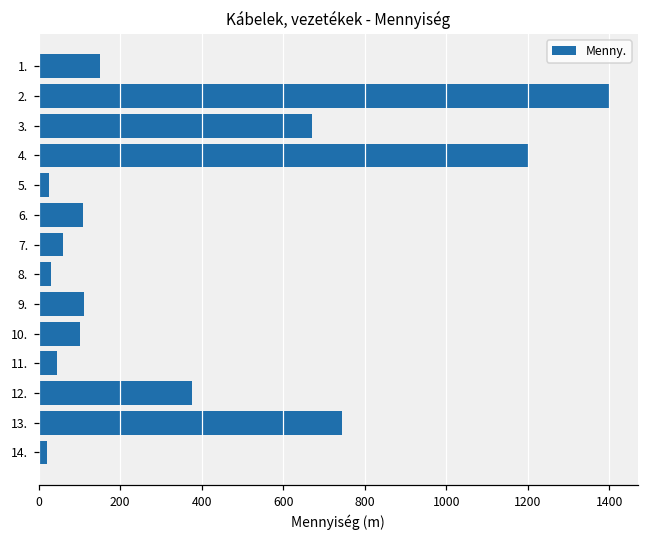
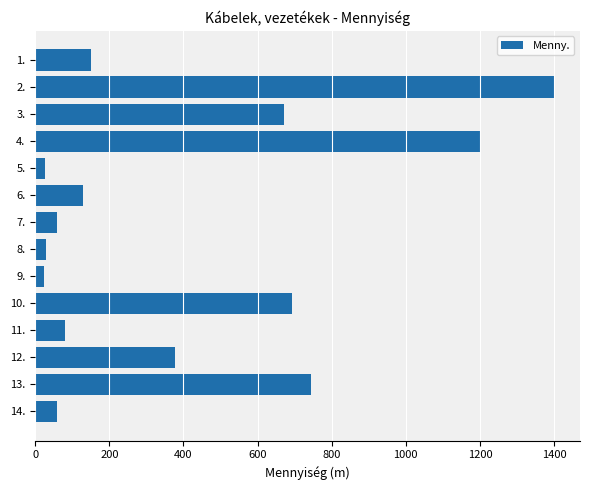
6.: 110 -> 130
9.: 110 -> 30
10.: 100 -> 690
11.: 50 -> 80
14.: 20 -> 60
